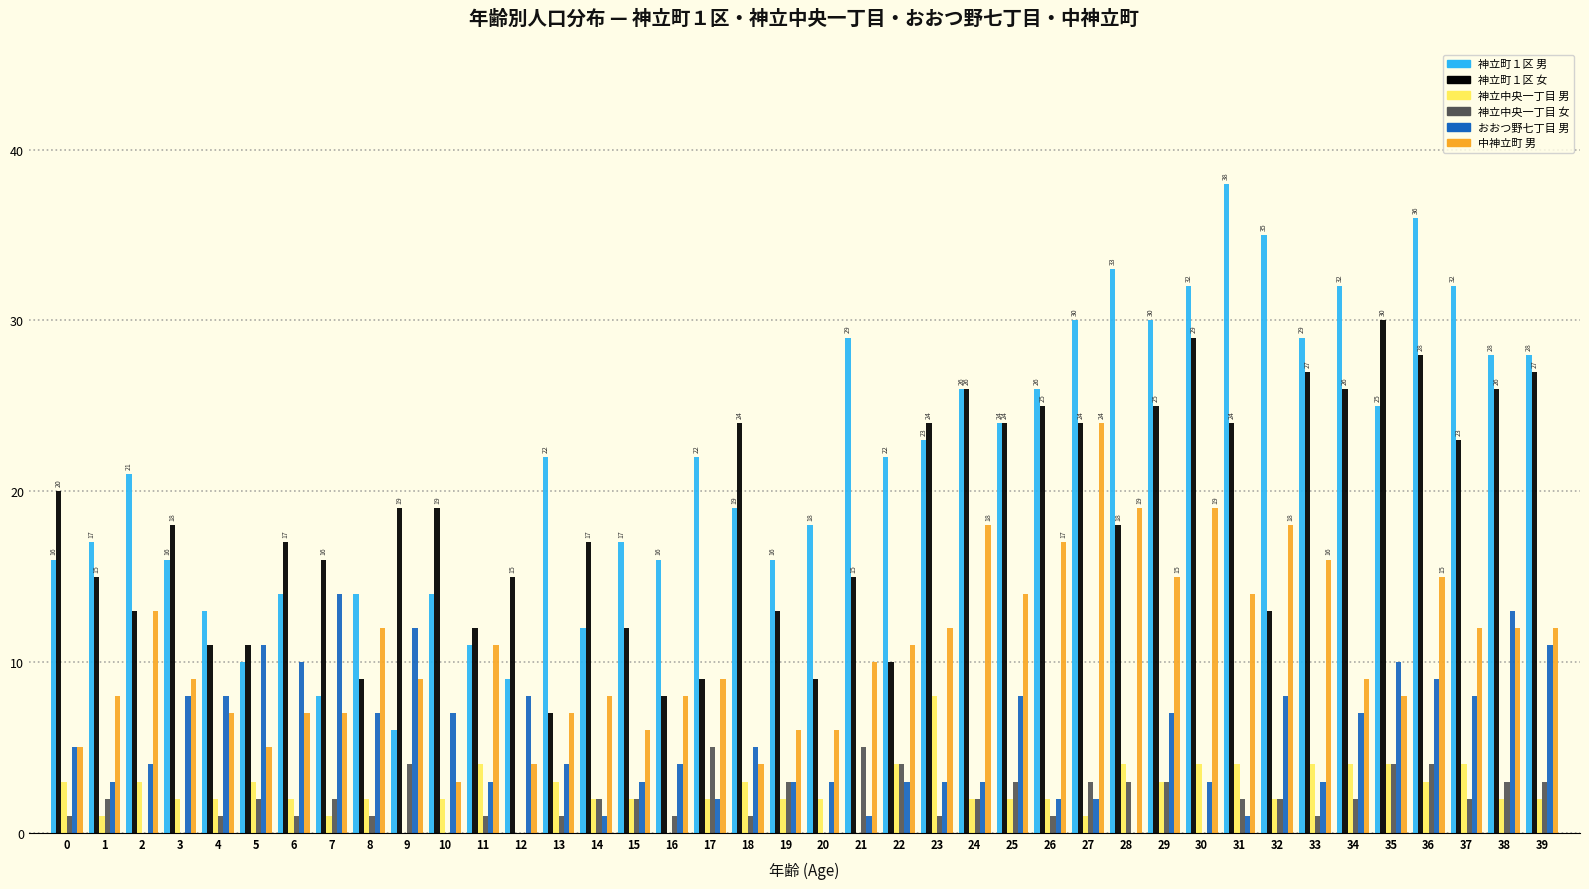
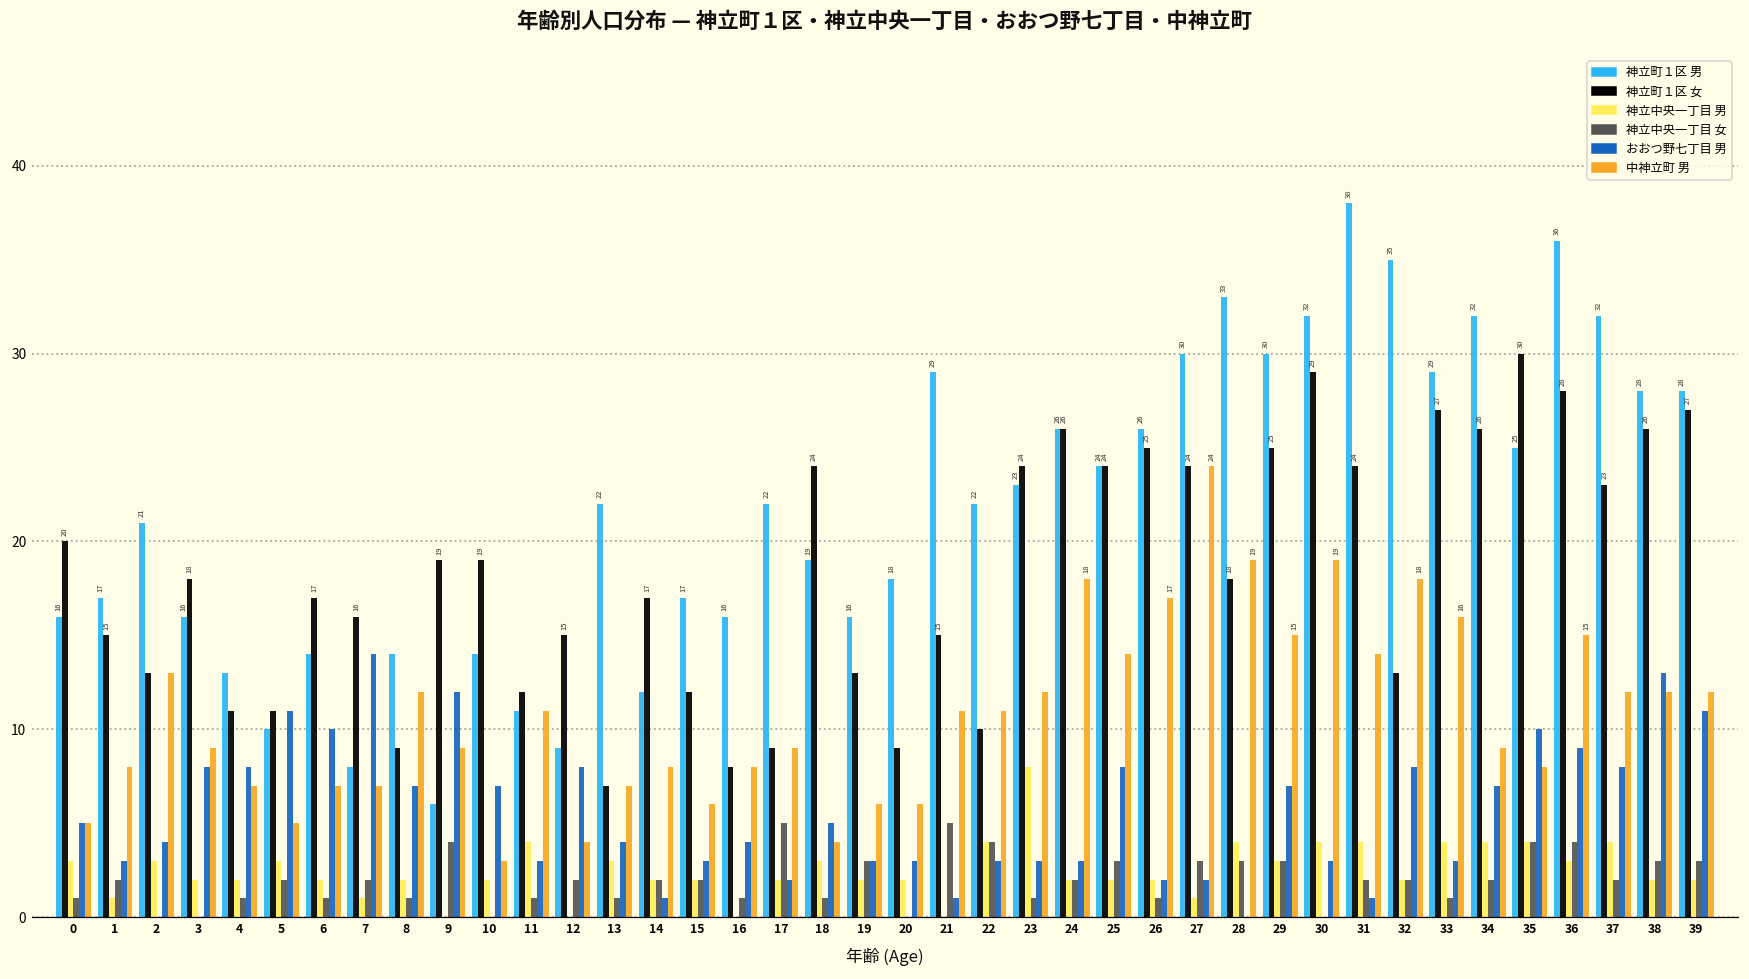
神立中央一丁目 女, 12: 0 -> 2
中神立町 男, 21: 10 -> 11
